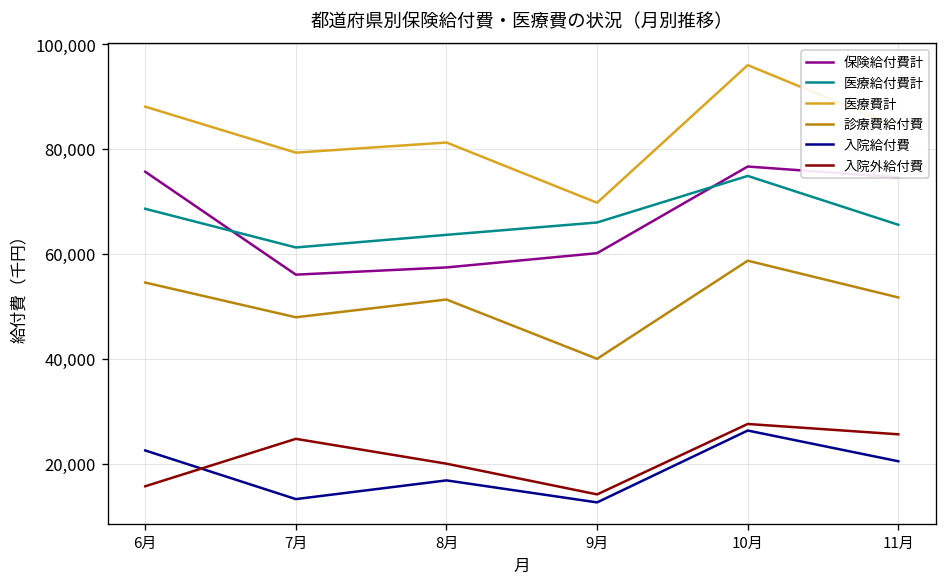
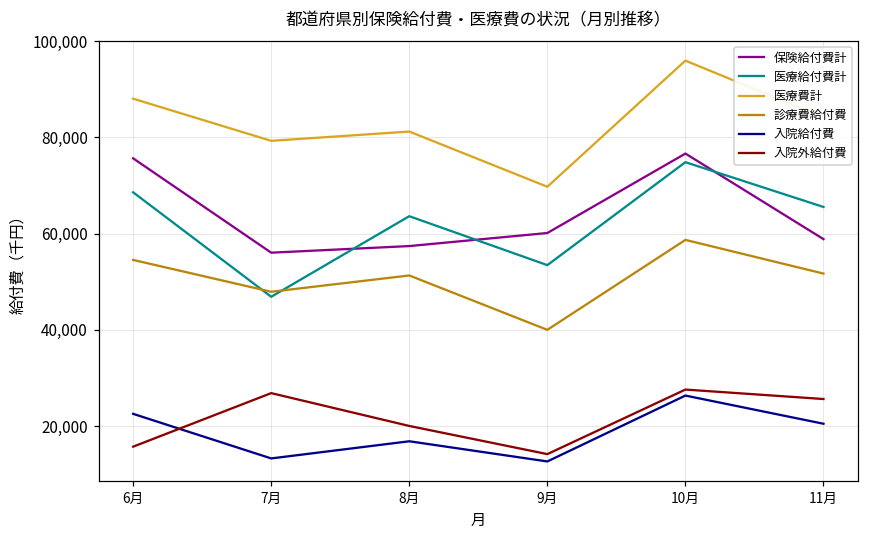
医療給付費計, 7月: 61,000 -> 47,000
入院外給付費, 7月: 25,000 -> 27,000
医療給付費計, 9月: 66,000 -> 53,000
保険給付費計, 11月: 75,000 -> 59,000
